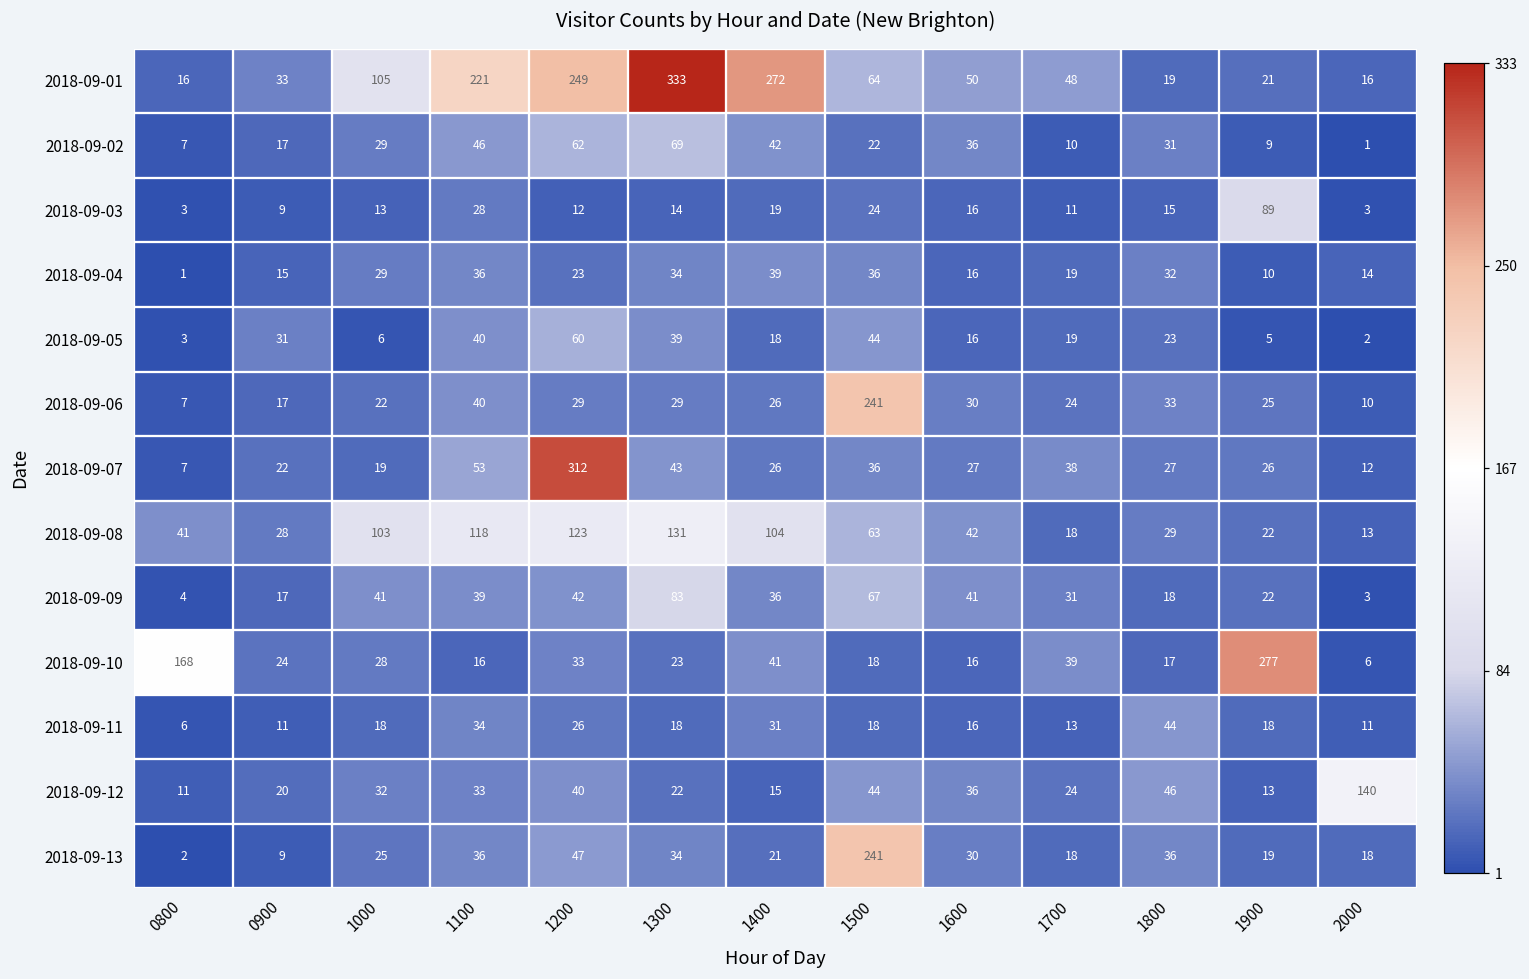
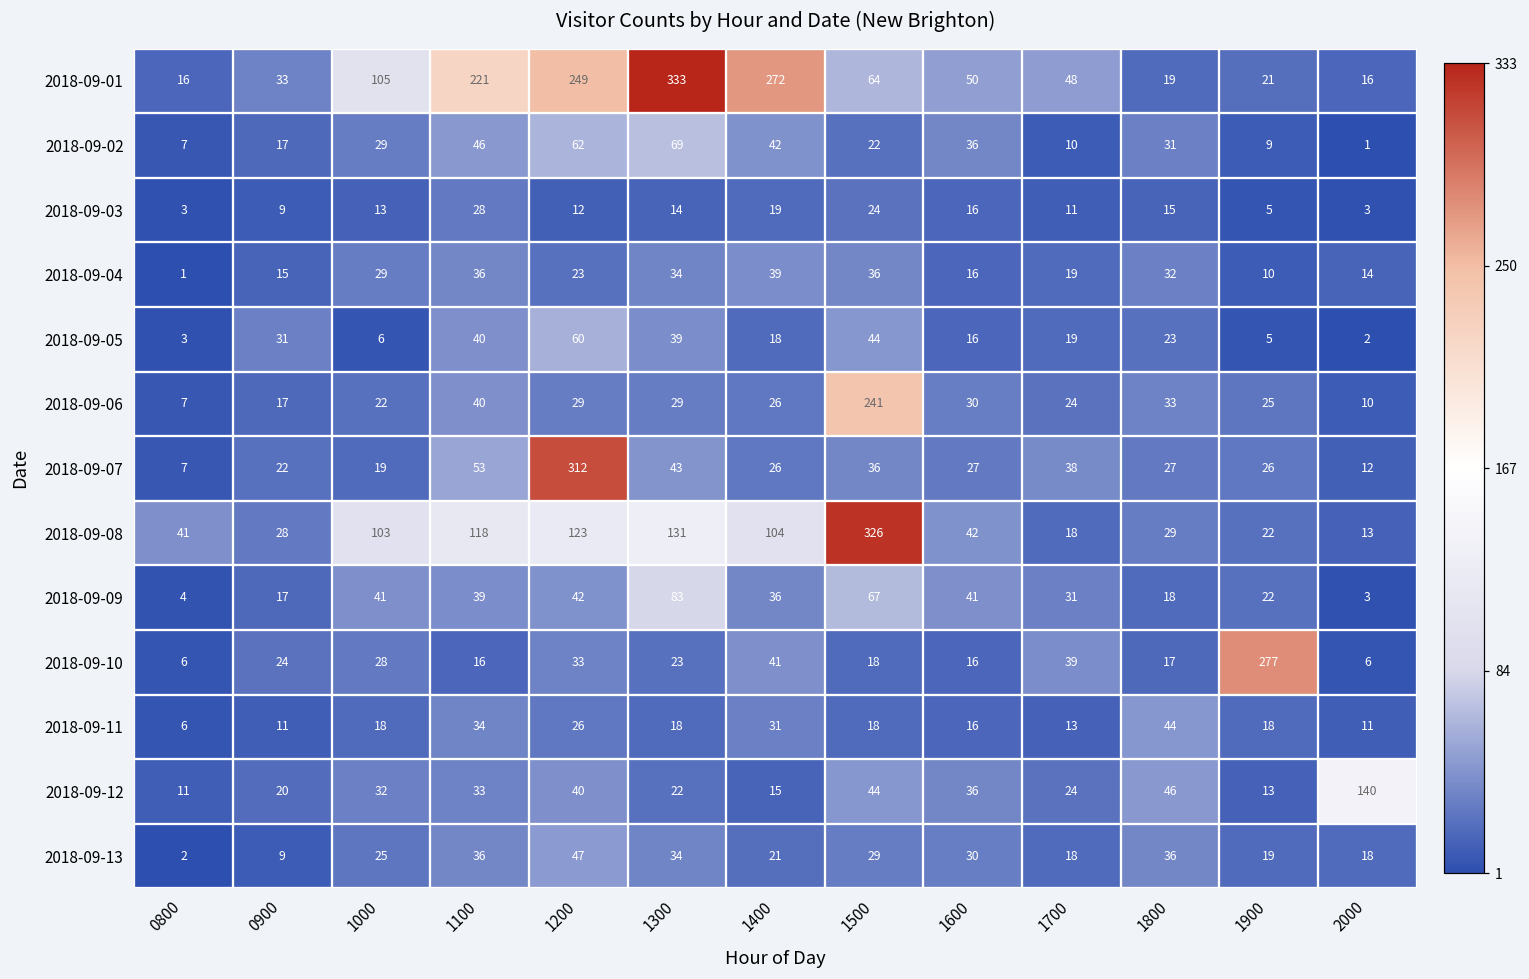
2018-09-03, 1900: 89 -> 5
2018-09-08, 1500: 63 -> 326
2018-09-10, 0800: 168 -> 6
2018-09-13, 1500: 241 -> 29
